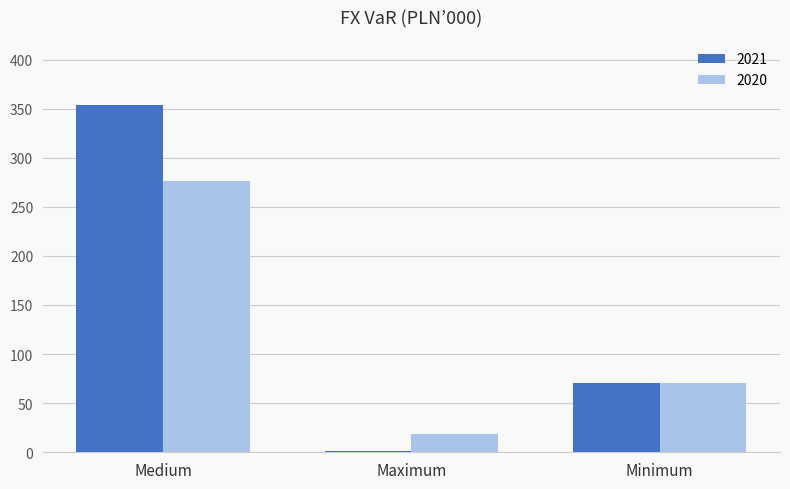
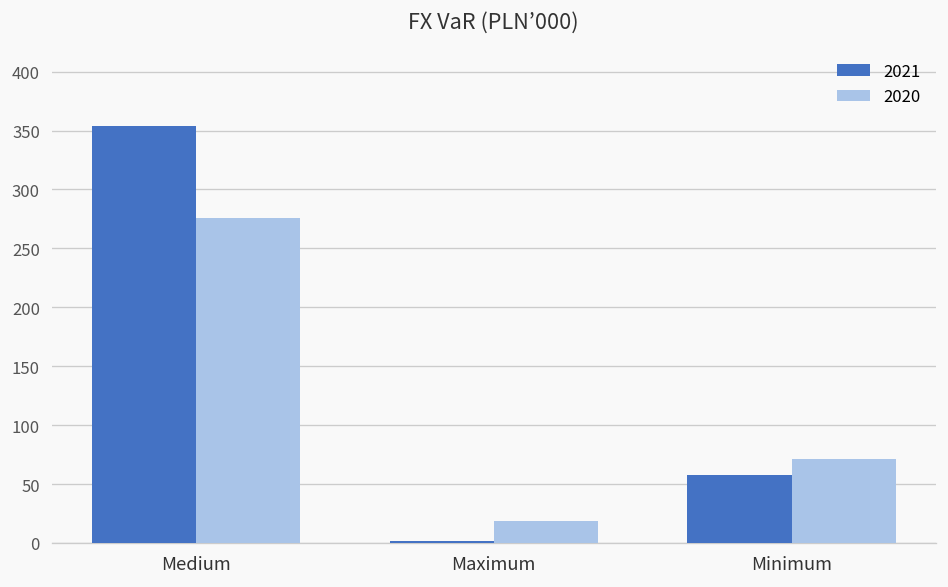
2021, Minimum: 70 -> 60
